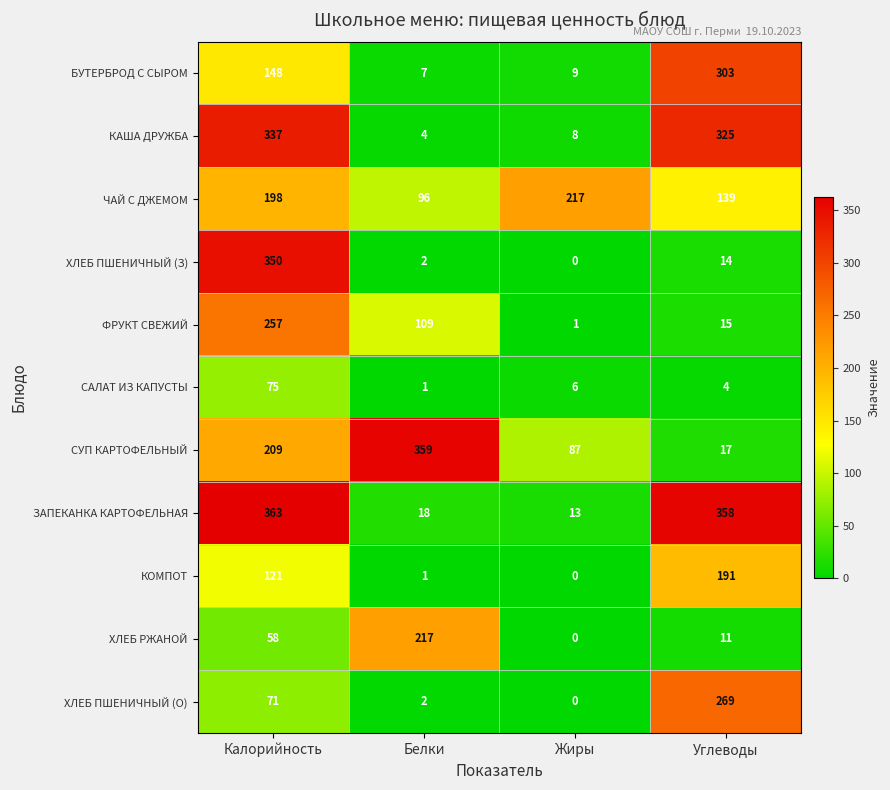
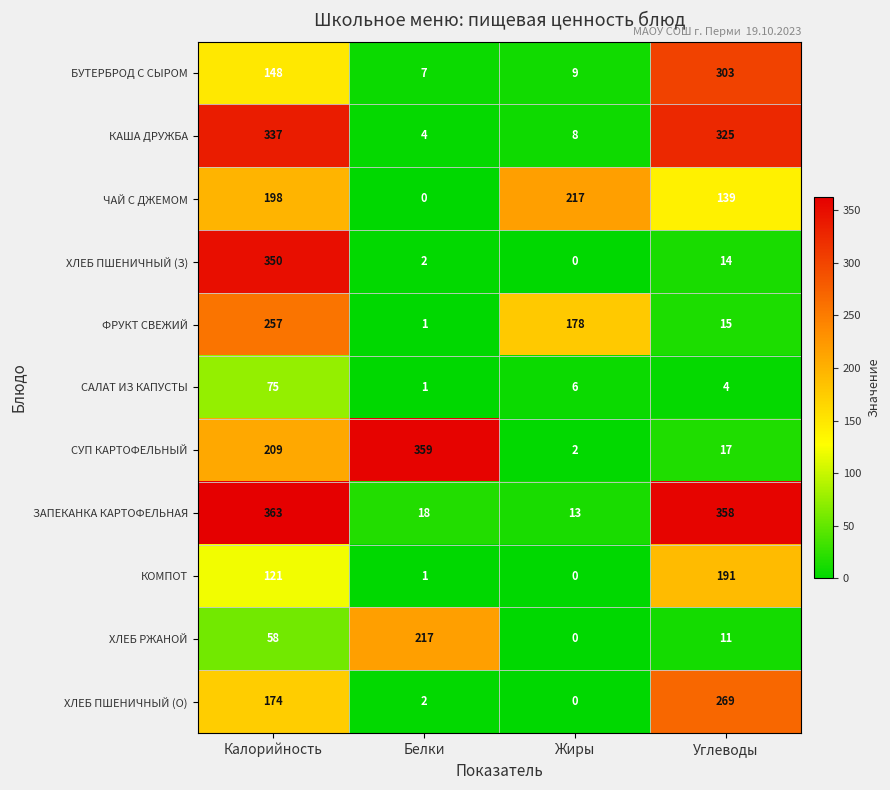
ЧАЙ С ДЖЕМОМ, Белки: 96 -> 0
ФРУКТ СВЕЖИЙ, Белки: 109 -> 1
ФРУКТ СВЕЖИЙ, Жиры: 1 -> 178
СУП КАРТОФЕЛЬНЫЙ, Жиры: 87 -> 2
ХЛЕБ ПШЕНИЧНЫЙ (О), Калорийность: 71 -> 174
